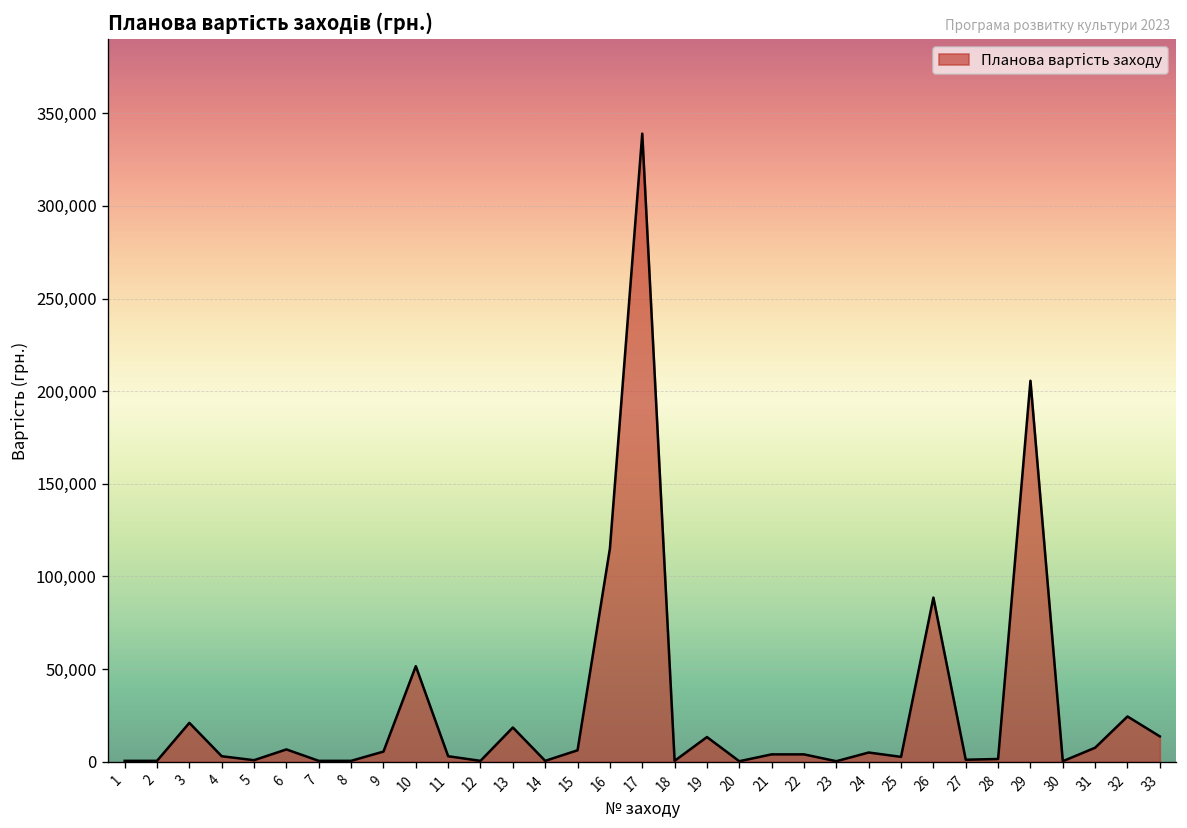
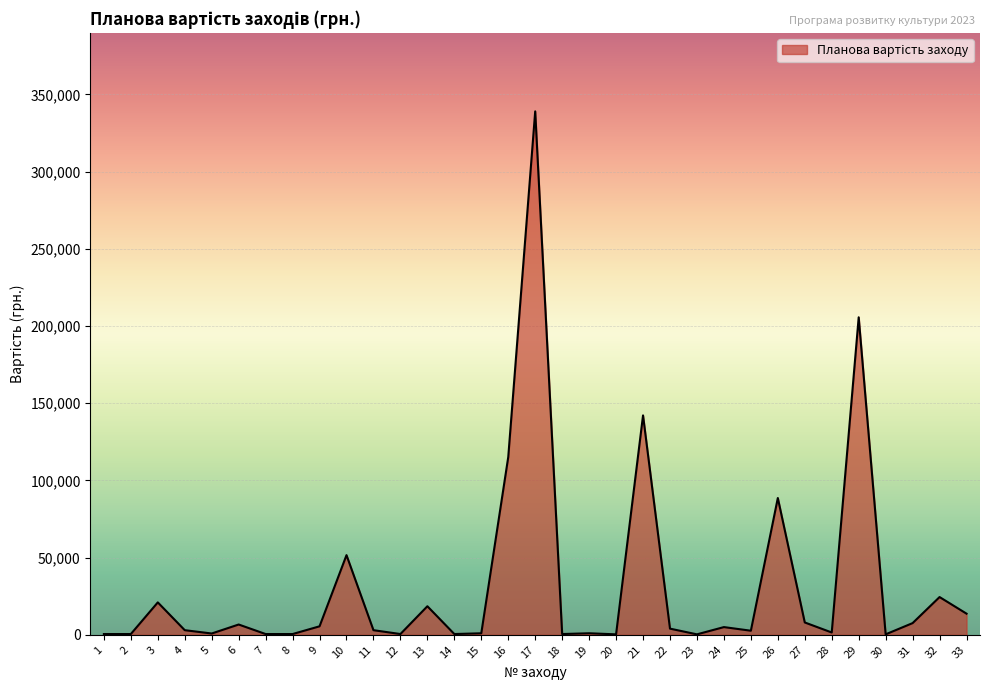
15: 6,000 -> 1,000
19: 13,000 -> 1,000
21: 4,000 -> 142,000
27: 1,000 -> 8,000
